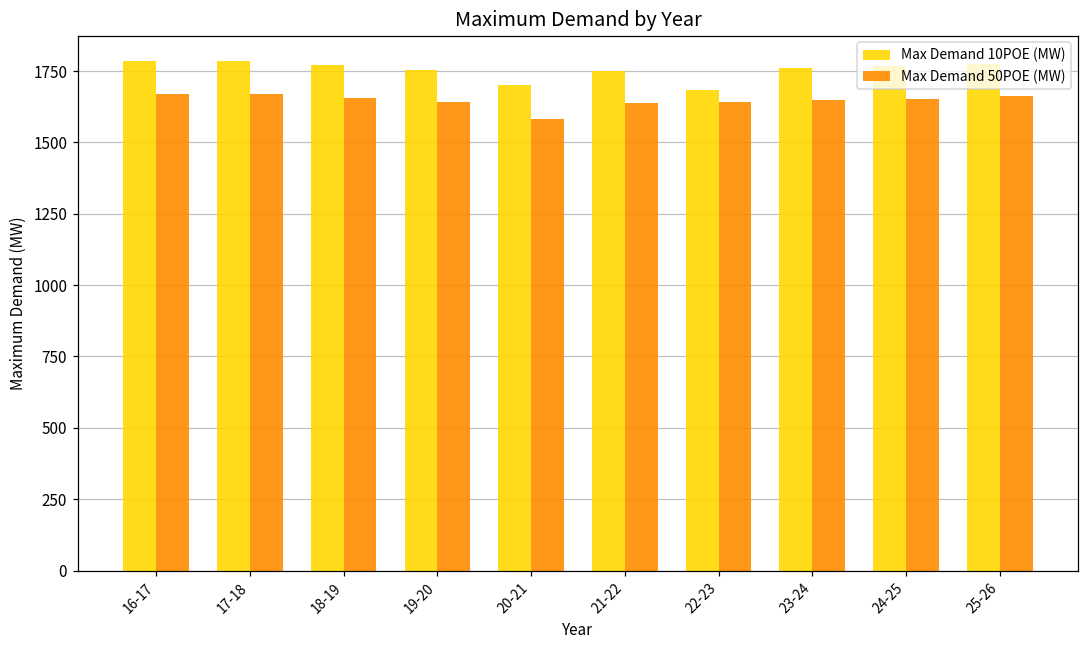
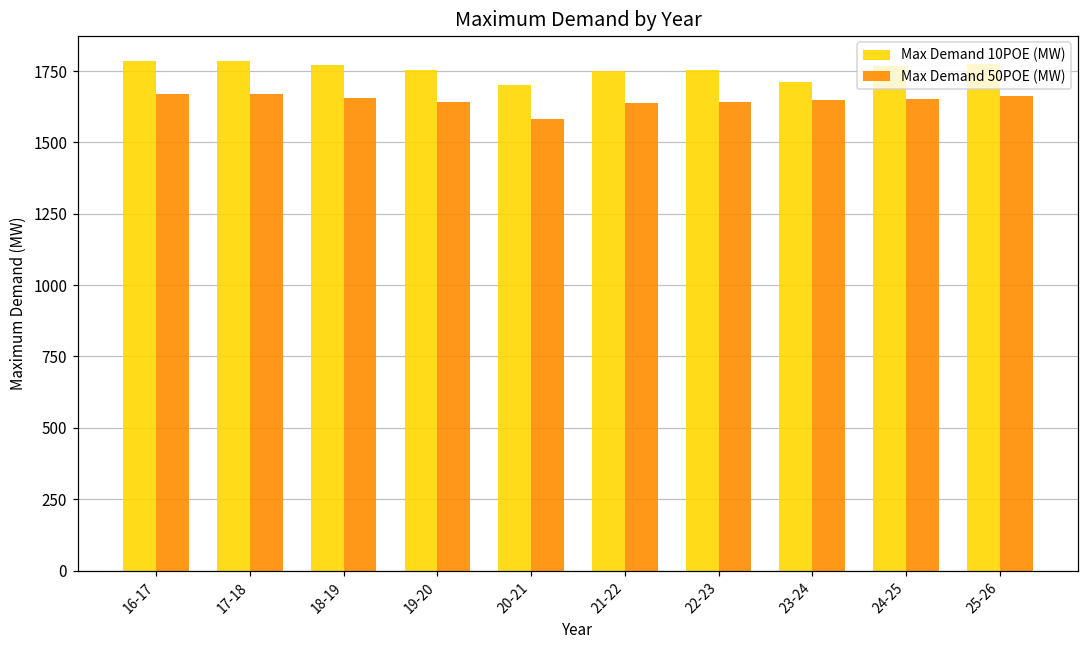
Max Demand 10POE (MW), 22-23: 1690 -> 1760
Max Demand 10POE (MW), 23-24: 1760 -> 1710
